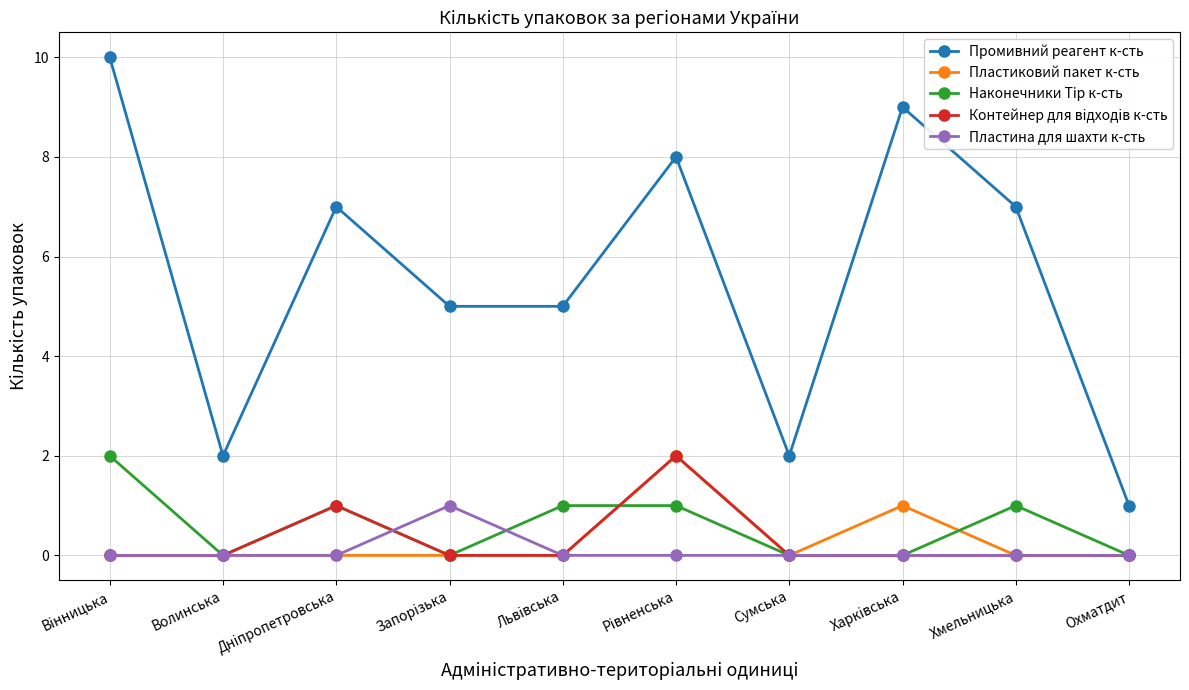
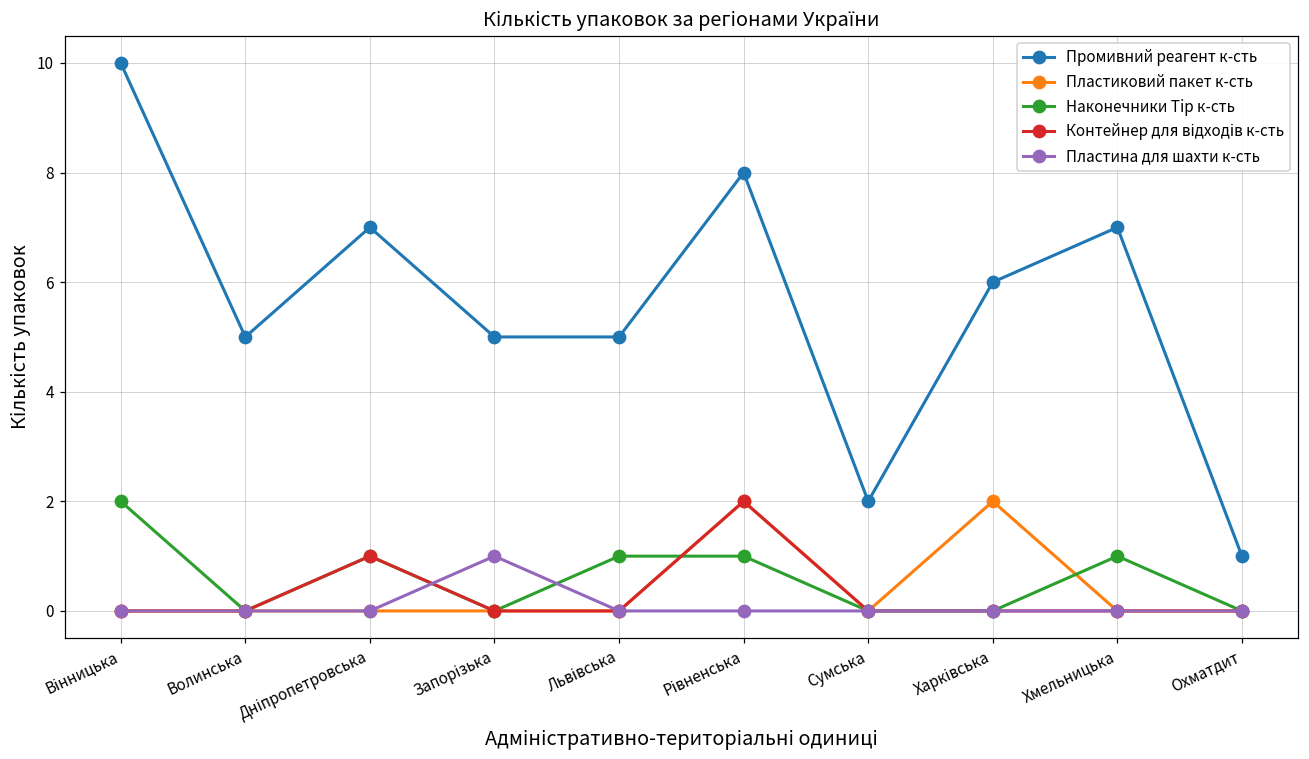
Промивний реагент к-сть, Волинська: 2 -> 5
Промивний реагент к-сть, Харківська: 9 -> 6
Пластиковий пакет к-сть, Харківська: 1 -> 2
